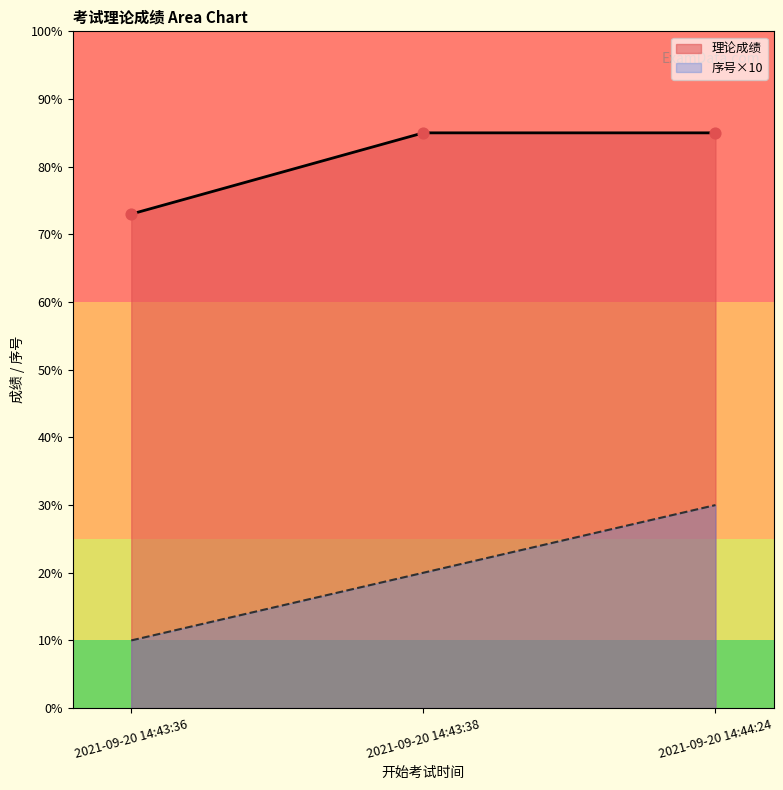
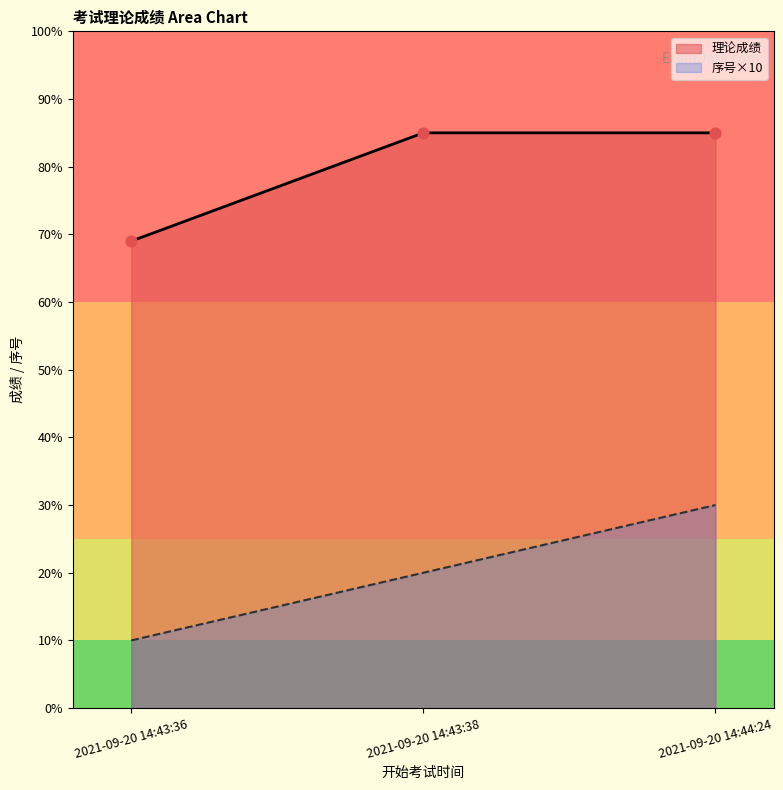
理论成绩, 2021-09-20 14:43:36: 73% -> 69%
